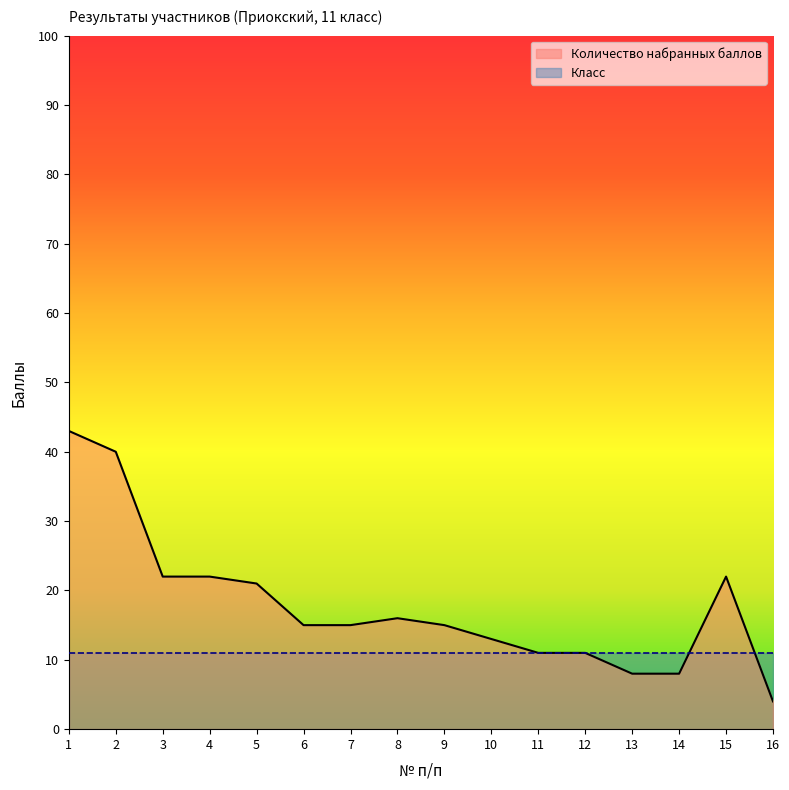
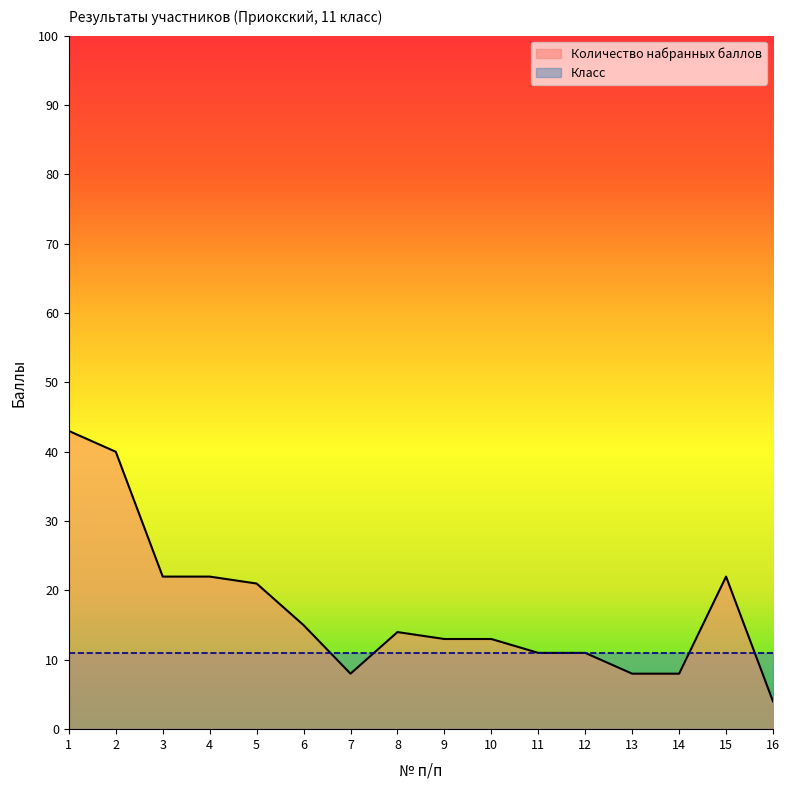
Количество набранных баллов, 7: 15 -> 8
Количество набранных баллов, 8: 16 -> 14
Количество набранных баллов, 9: 15 -> 13
